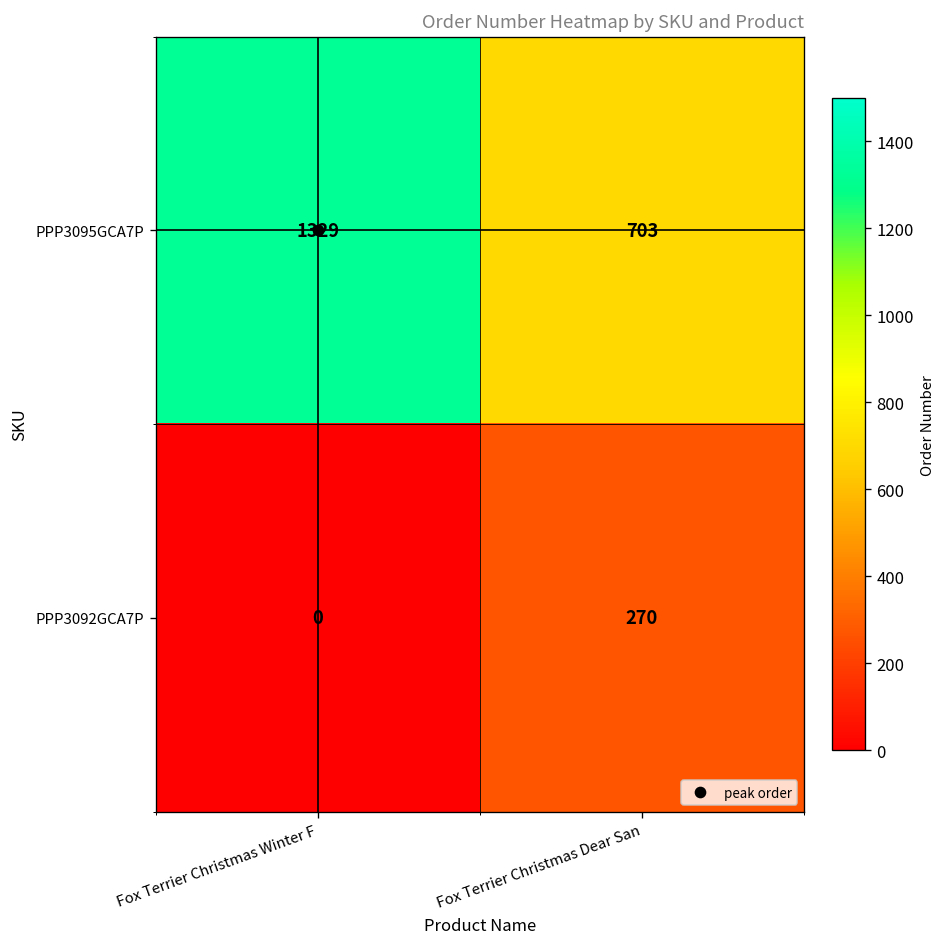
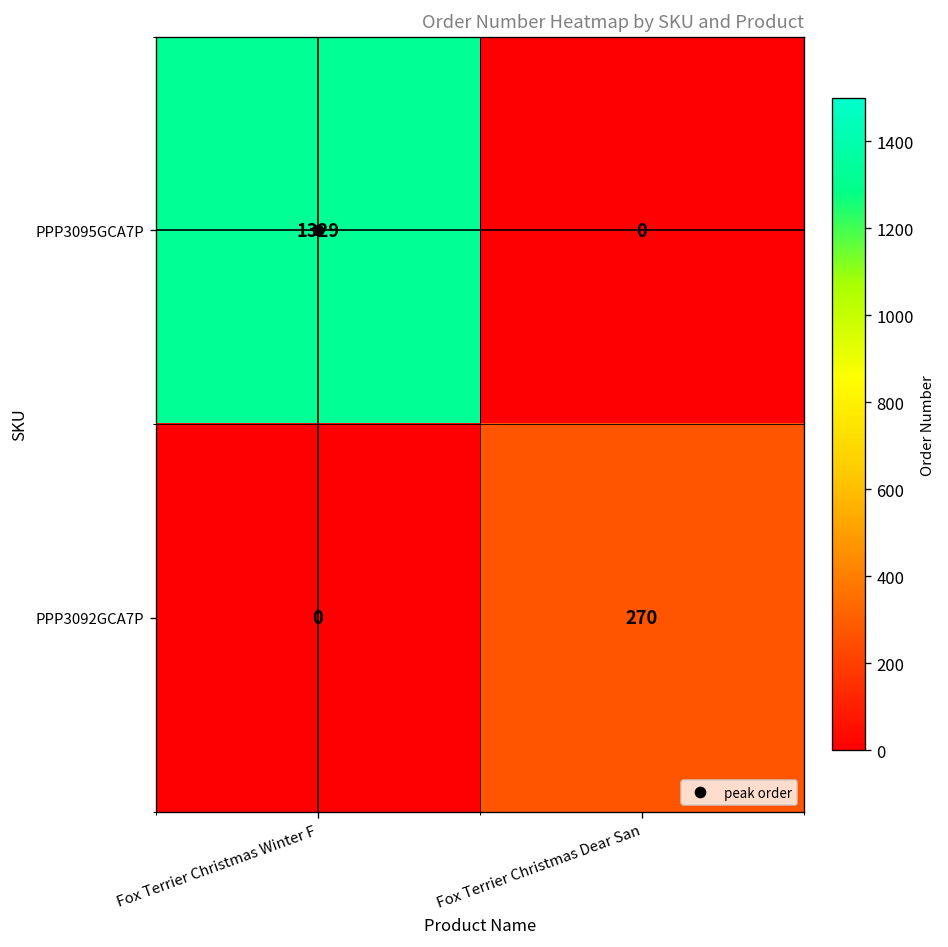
PPP3095GCA7P, Fox Terrier Christmas Dear San: 703 -> 0
